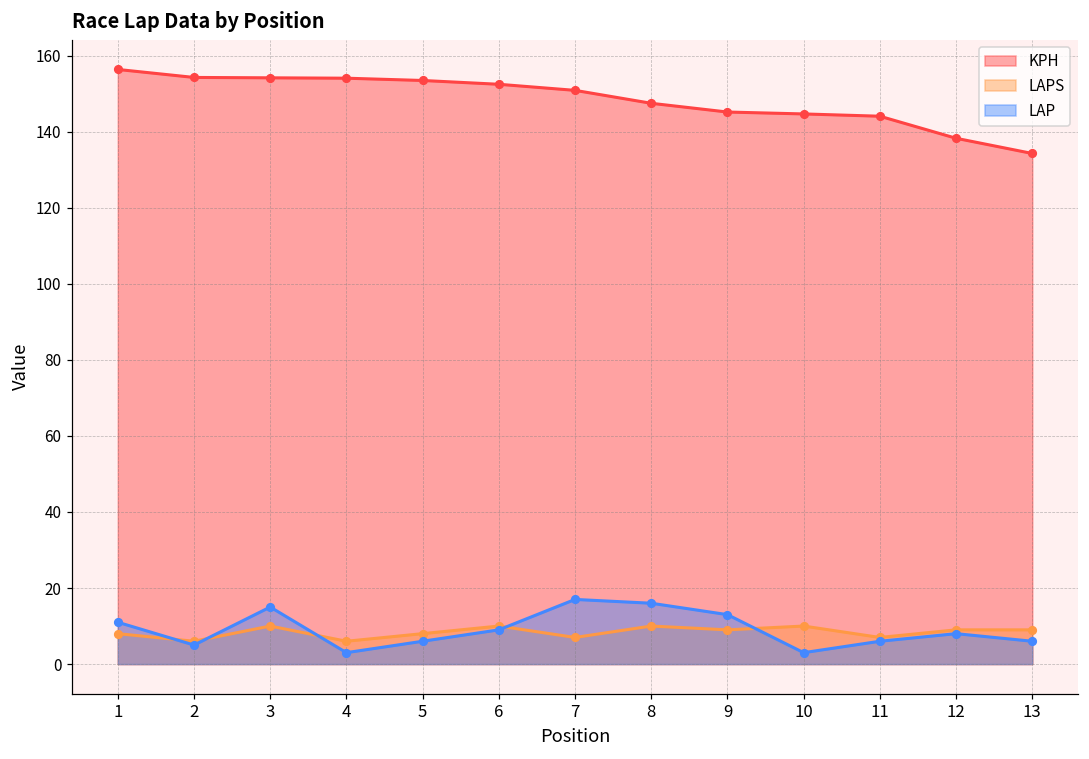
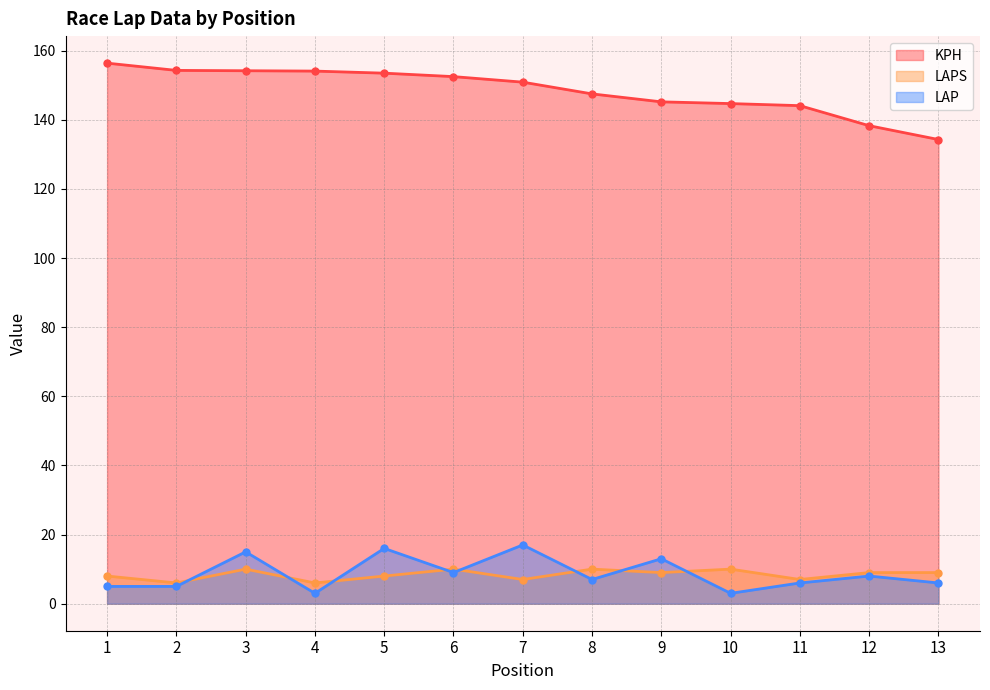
LAP, 1: 11 -> 5
LAP, 5: 6 -> 16
LAP, 8: 16 -> 7
